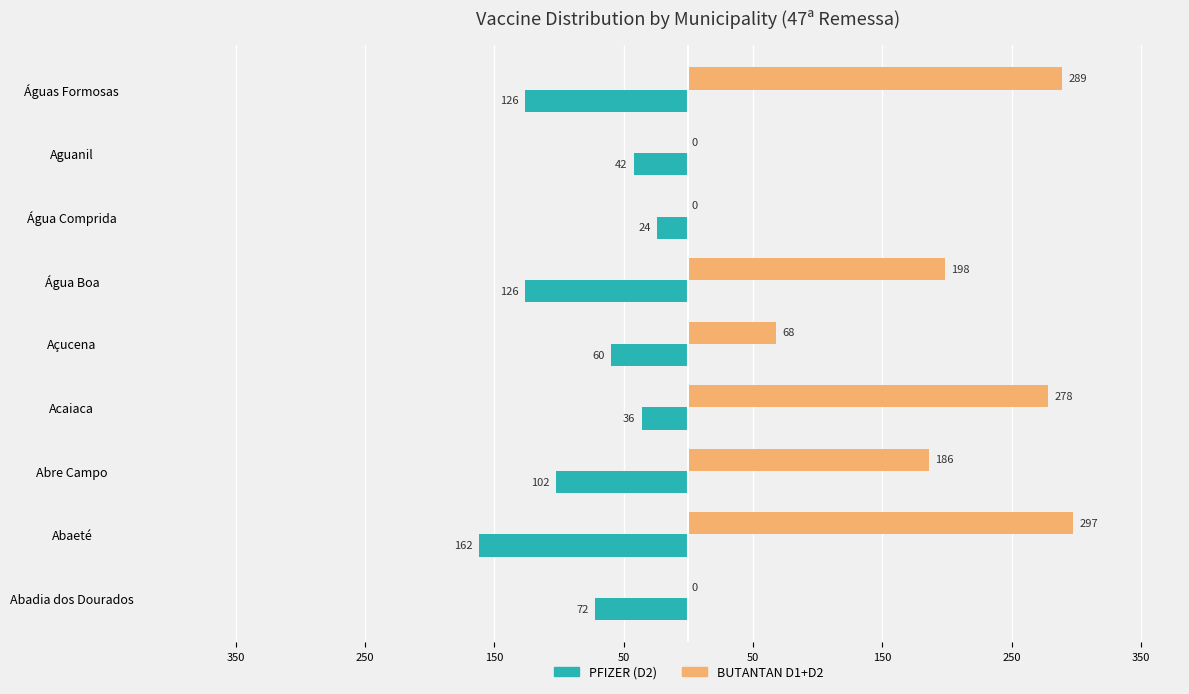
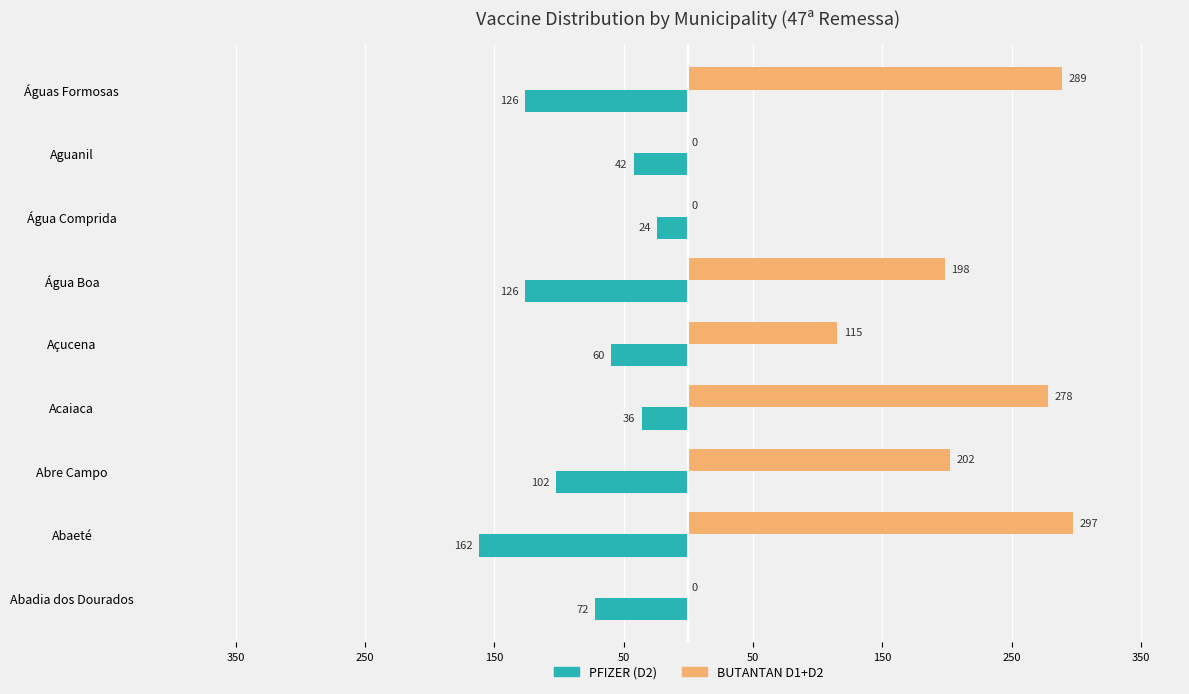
BUTANTAN D1+D2, Açucena: 68 -> 115
BUTANTAN D1+D2, Abre Campo: 186 -> 202
